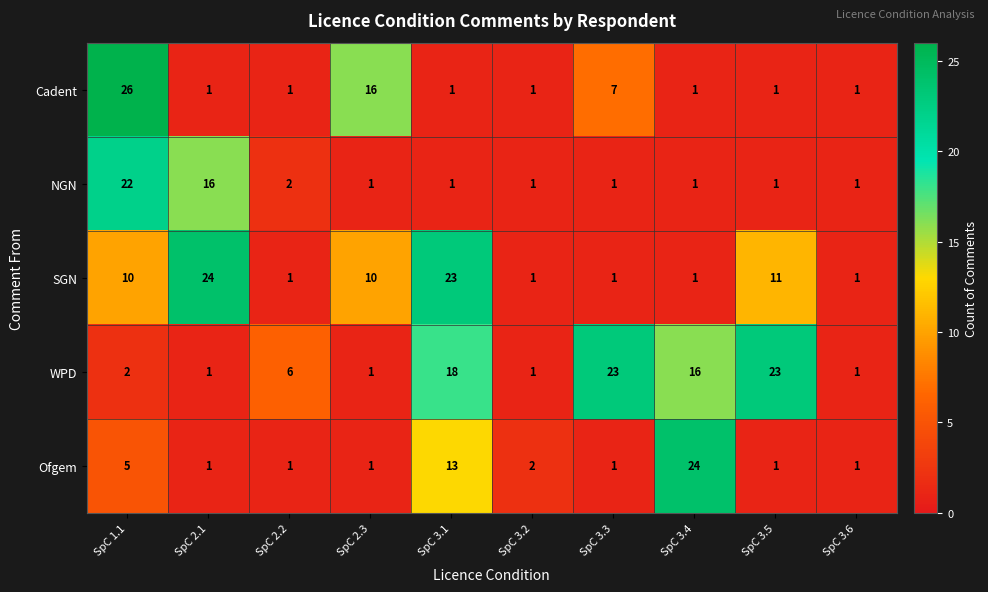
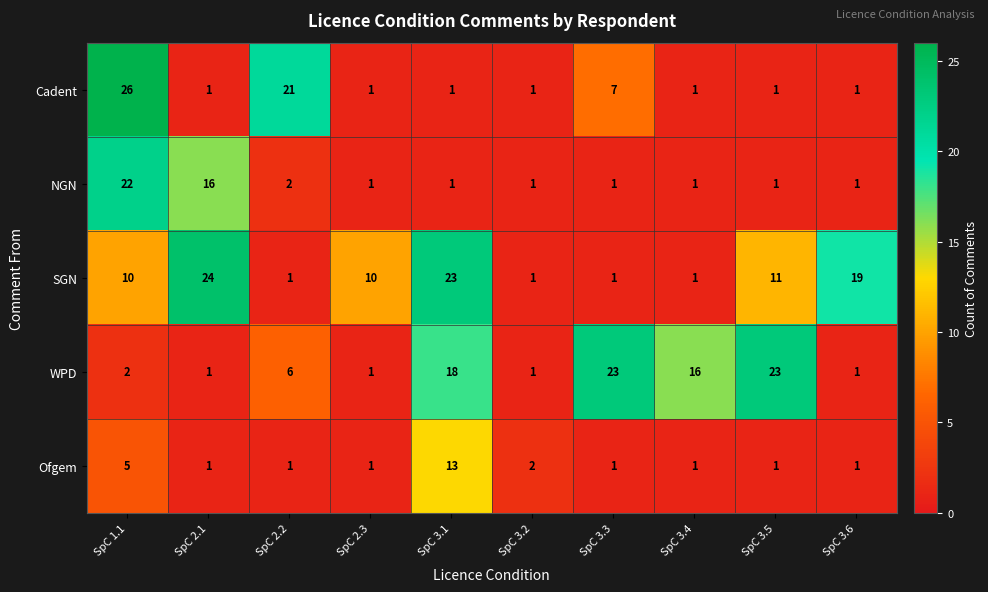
Cadent, SpC 2.2: 1 -> 21
Cadent, SpC 2.3: 16 -> 1
SGN, SpC 3.6: 1 -> 19
Ofgem, SpC 3.4: 24 -> 1
